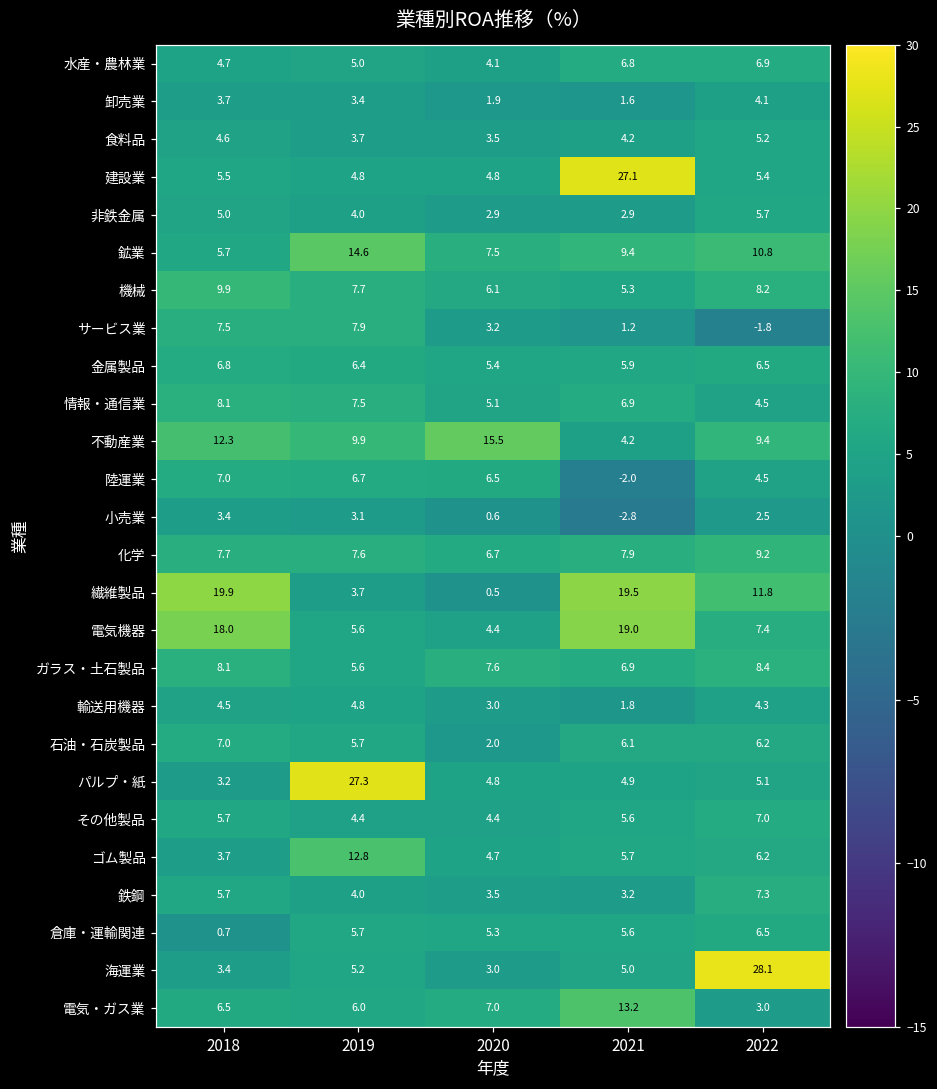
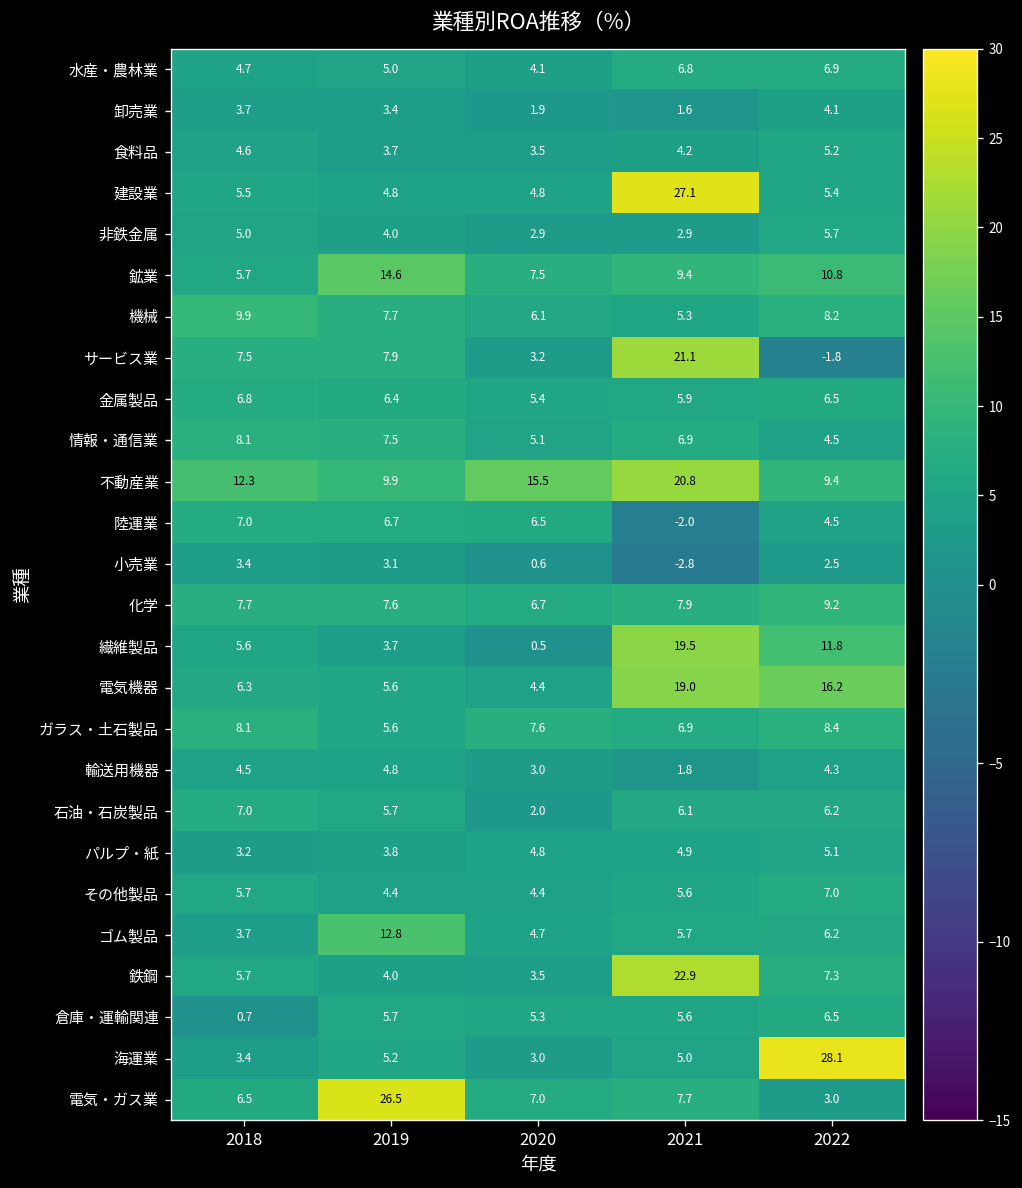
サービス業, 2021: 1.2 -> 21.1
不動産業, 2021: 4.2 -> 20.8
繊維製品, 2018: 19.9 -> 5.6
電気機器, 2018: 18.0 -> 6.3
電気機器, 2022: 7.4 -> 16.2
パルプ・紙, 2019: 27.3 -> 3.8
鉄鋼, 2021: 3.2 -> 22.9
電気・ガス業, 2019: 6.0 -> 26.5
電気・ガス業, 2021: 13.2 -> 7.7
